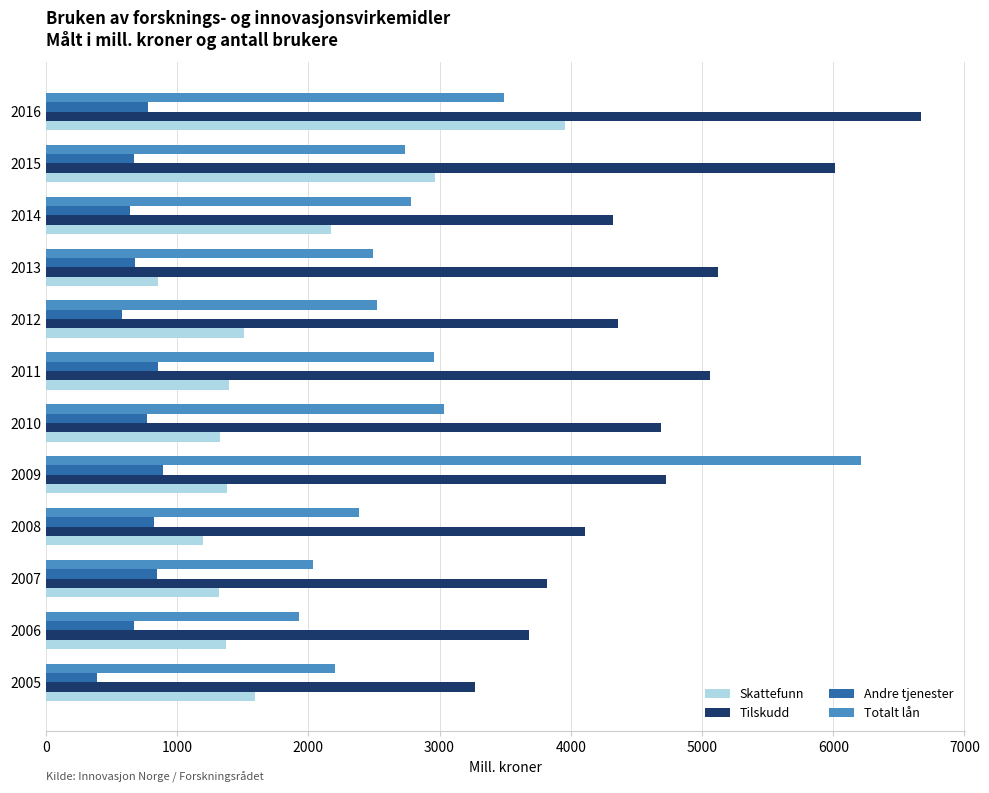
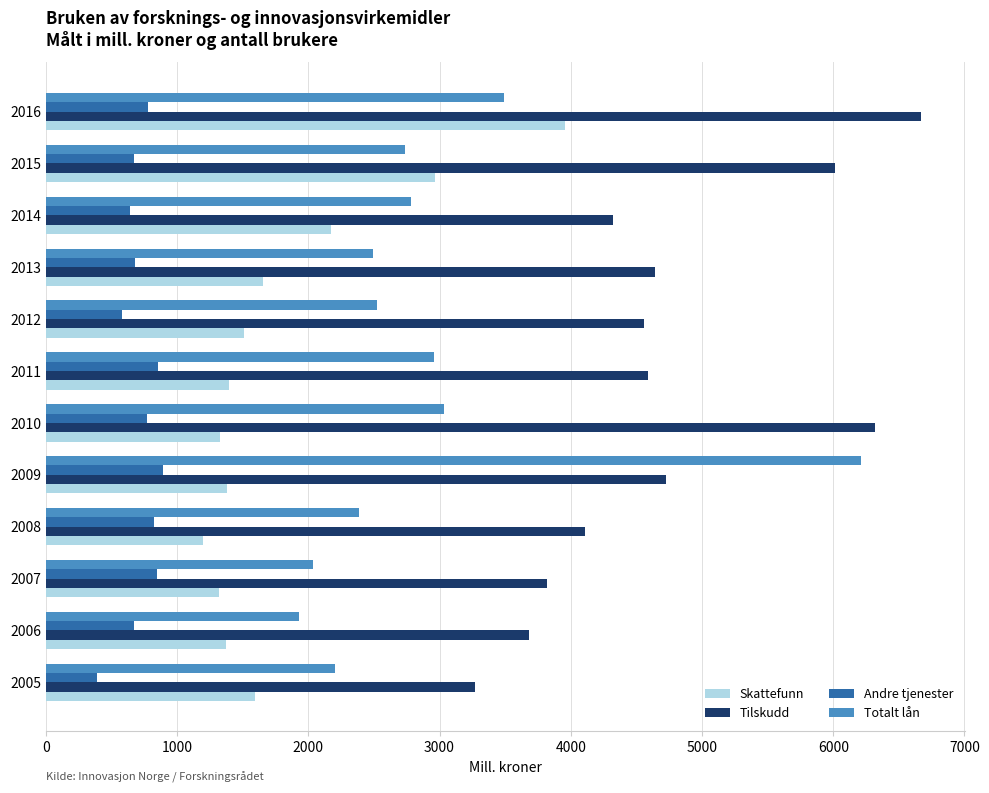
Tilskudd, 2013: 5120 -> 4640
Skattefunn, 2013: 850 -> 1660
Tilskudd, 2012: 4360 -> 4550
Tilskudd, 2011: 5060 -> 4590
Tilskudd, 2010: 4680 -> 6320
